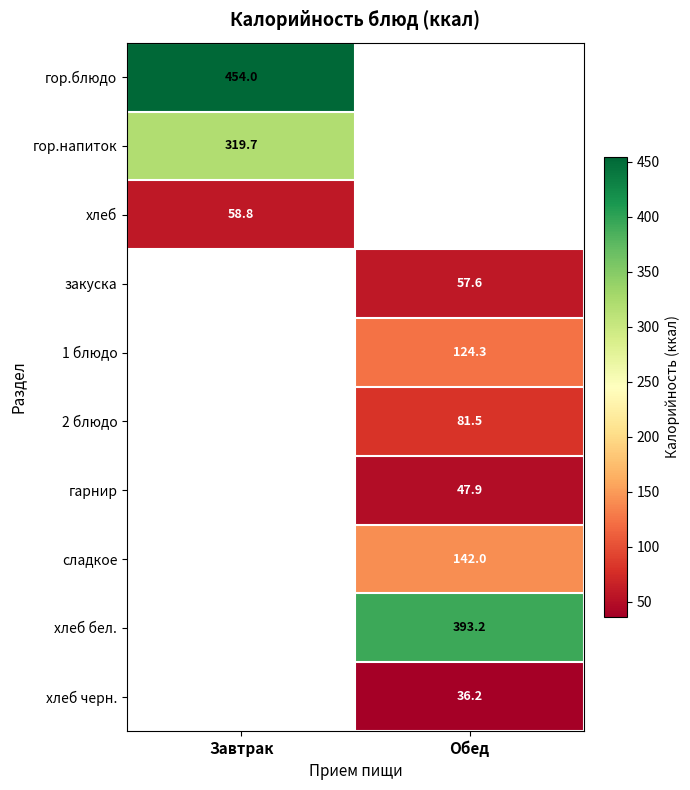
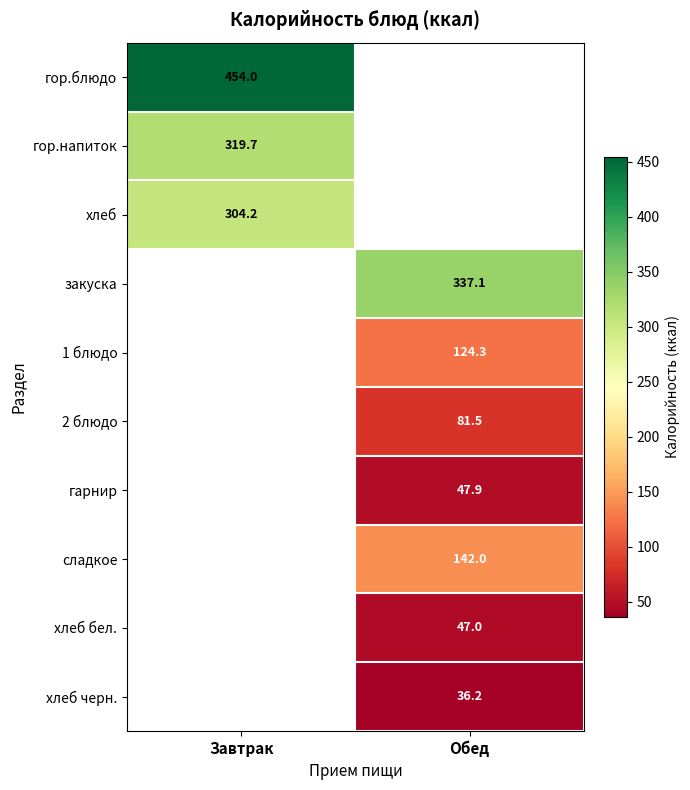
хлеб, Завтрак: 58.8 -> 304.2
закуска, Обед: 57.6 -> 337.1
хлеб бел., Обед: 393.2 -> 47.0
